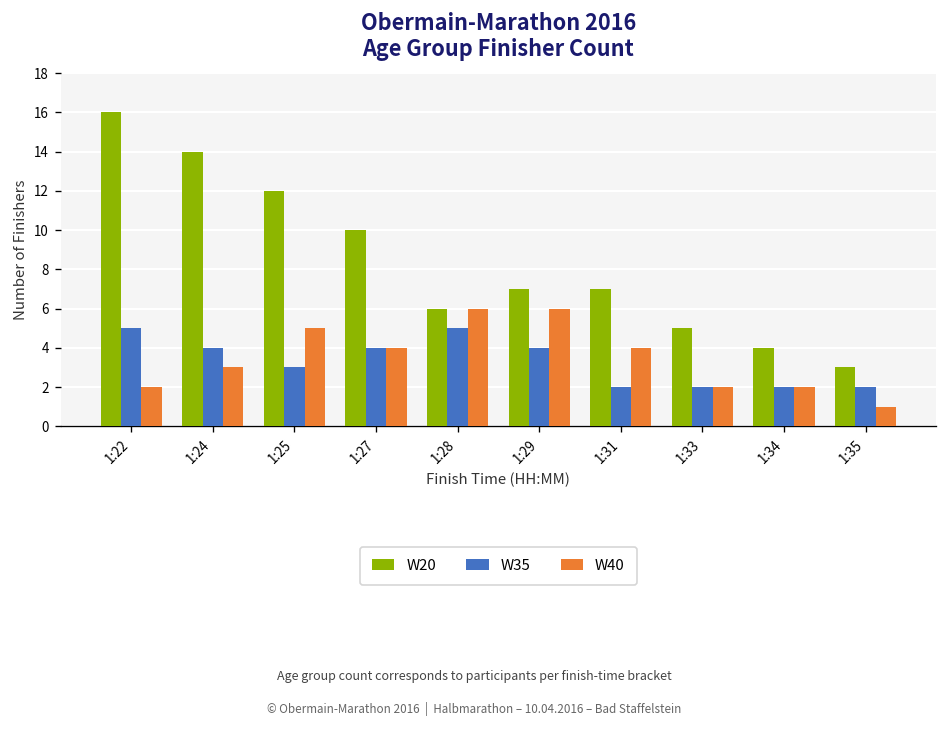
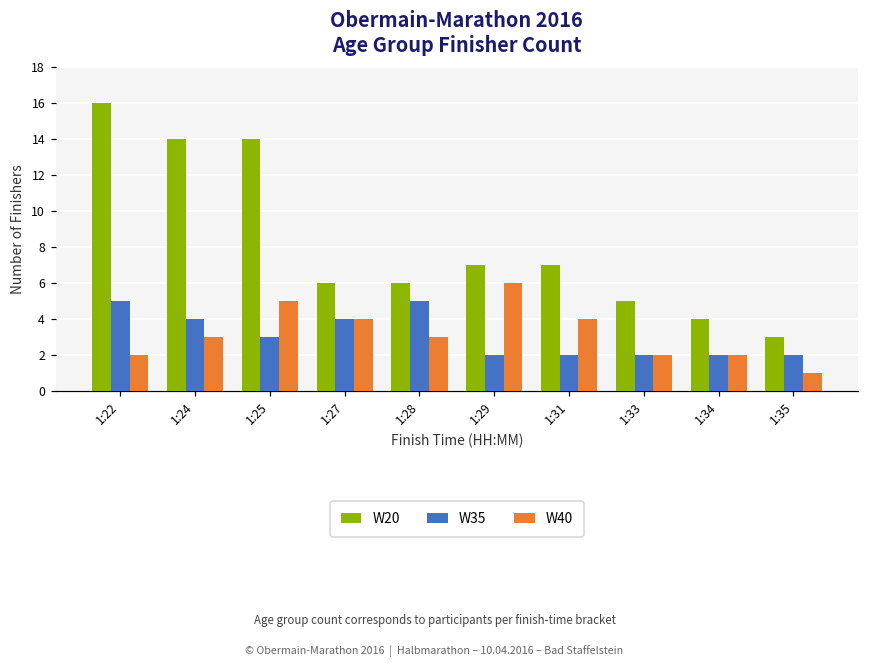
W20, 1:25: 12 -> 14
W20, 1:27: 10 -> 6
W40, 1:28: 6 -> 3
W35, 1:29: 4 -> 2
